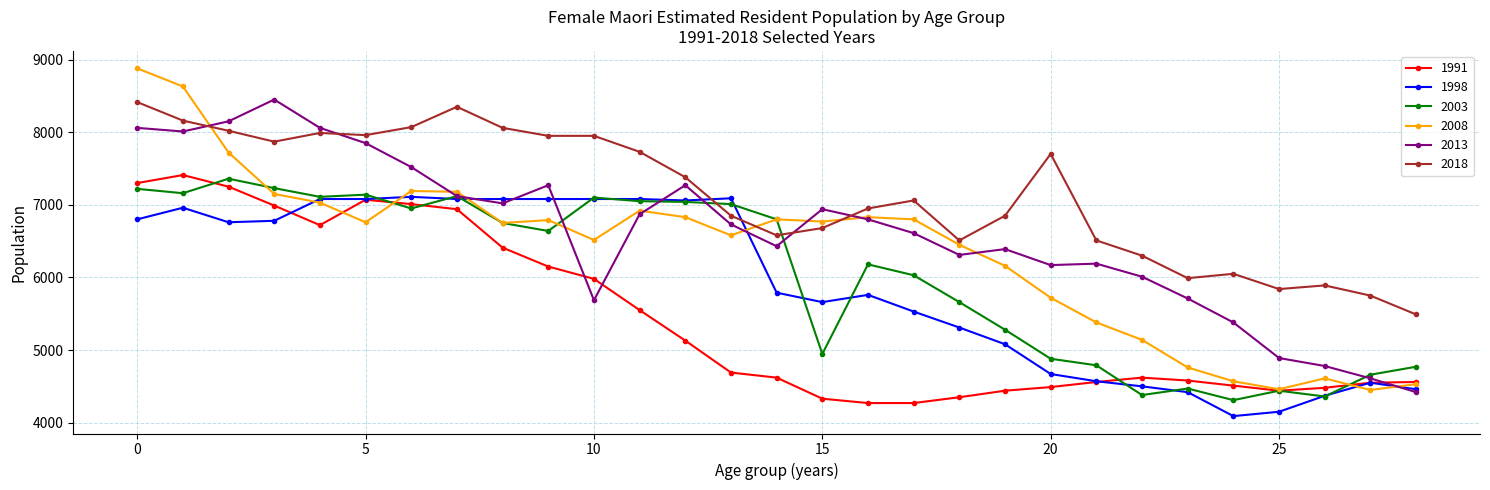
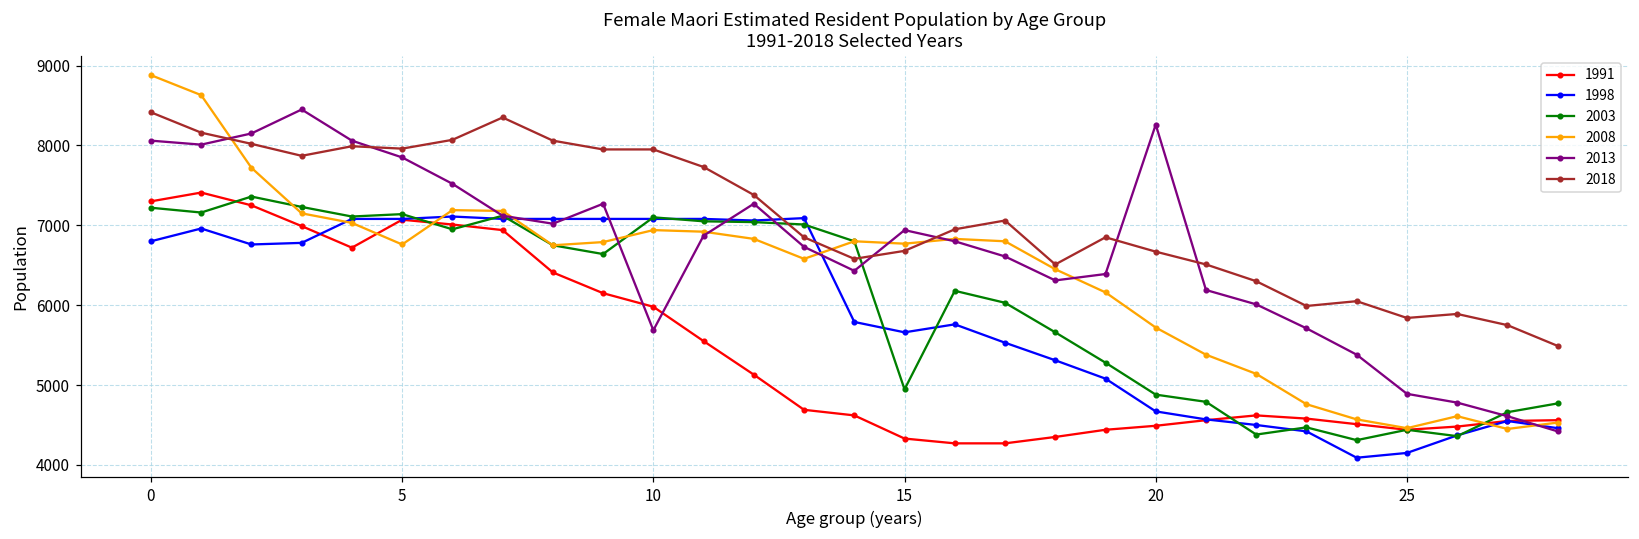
2008, 10: 6500 -> 6900
2013, 20: 6200 -> 8300
2018, 20: 7700 -> 6700
